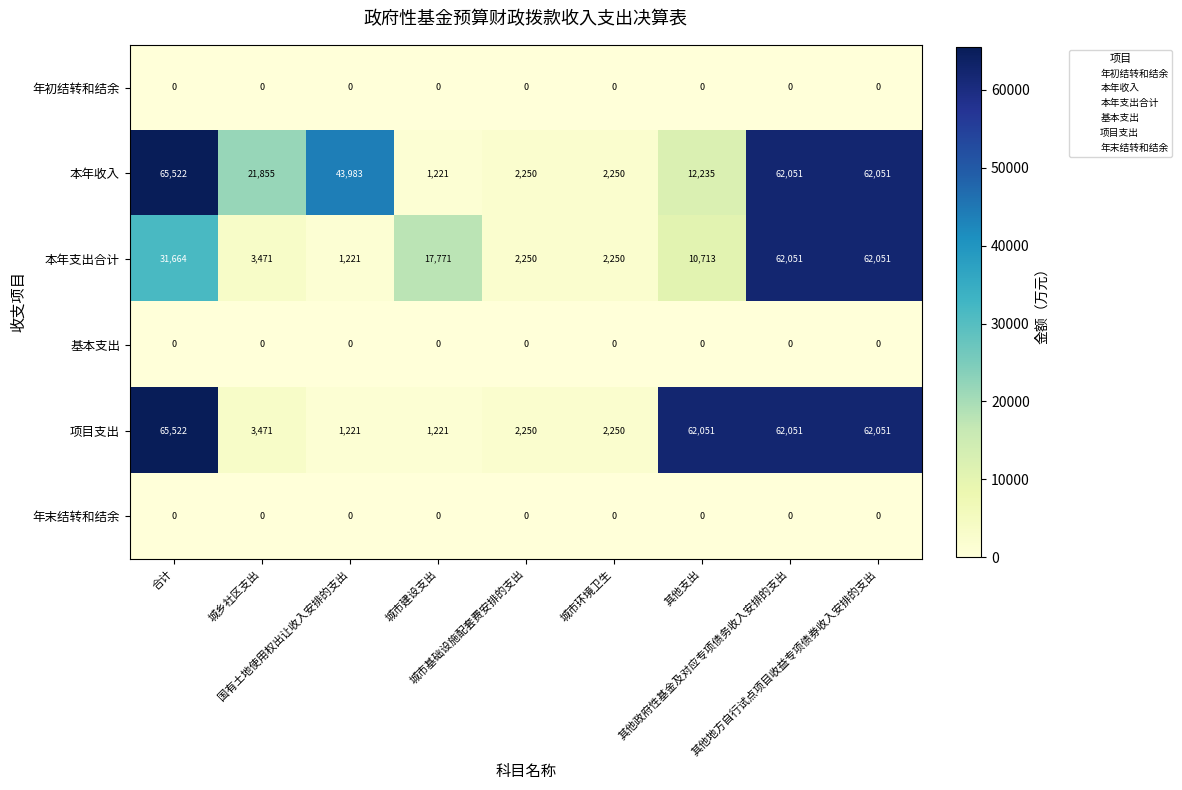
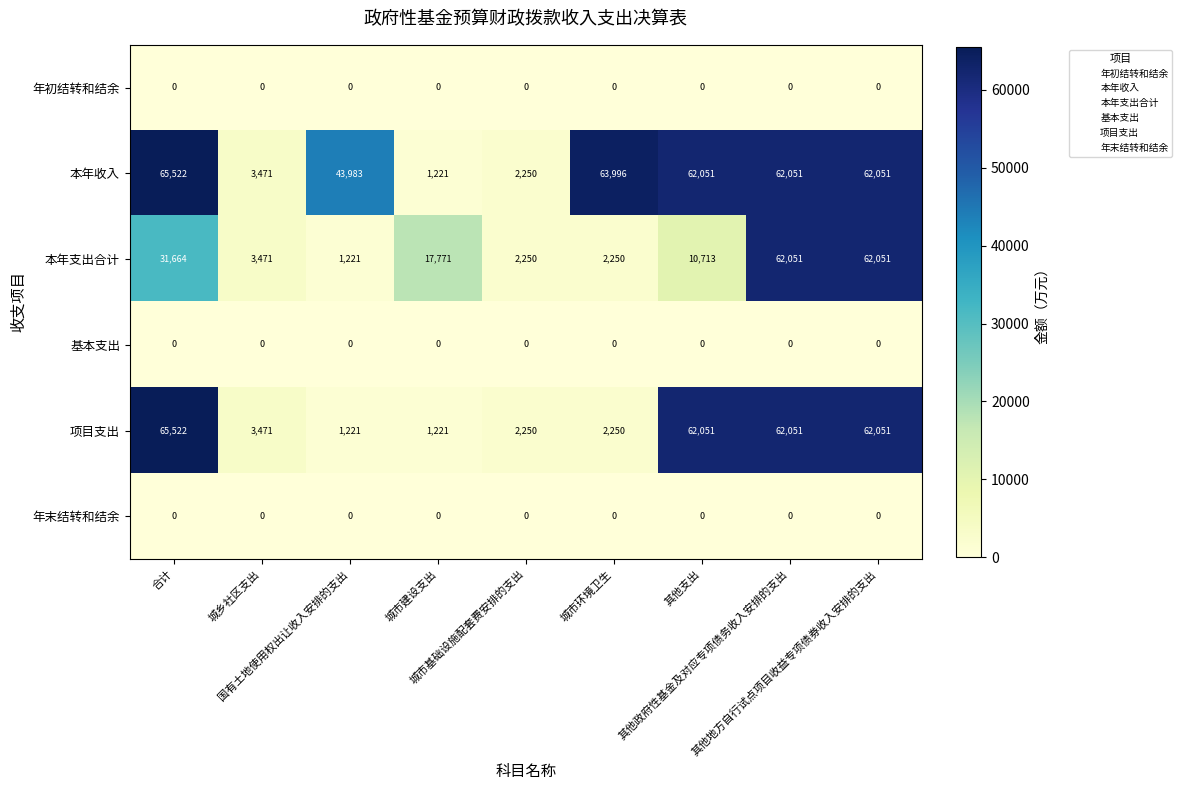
本年收入, 城乡社区支出: 21,855 -> 3,471
本年收入, 城市环境卫生: 2,250 -> 63,996
本年收入, 其他支出: 12,235 -> 62,051
